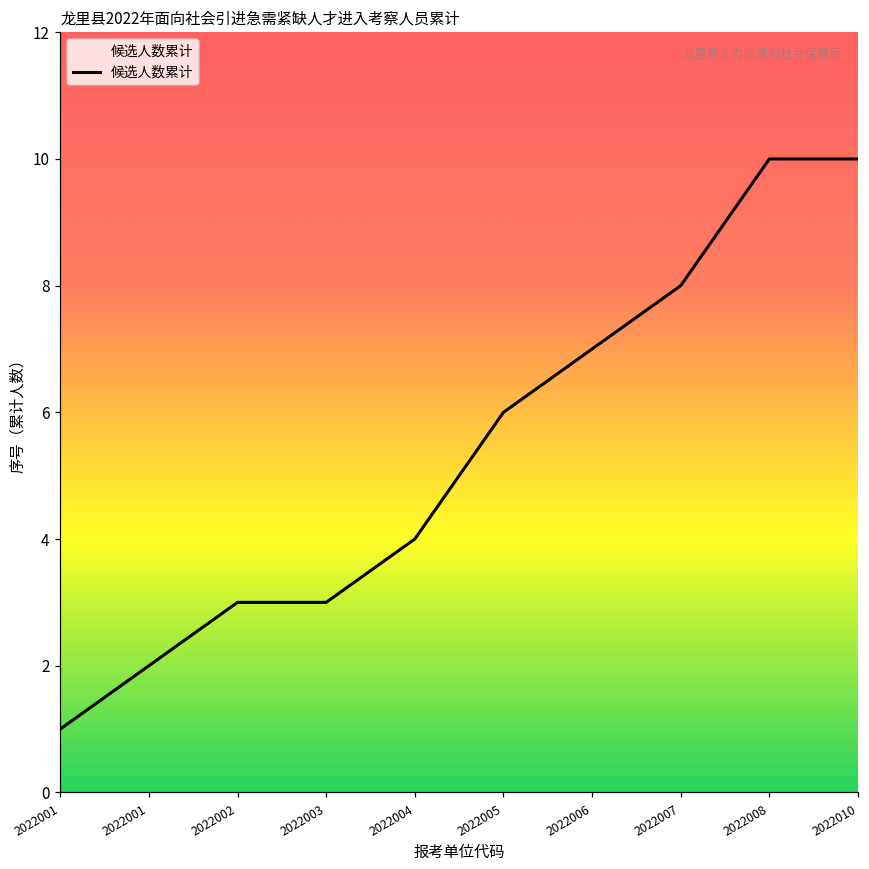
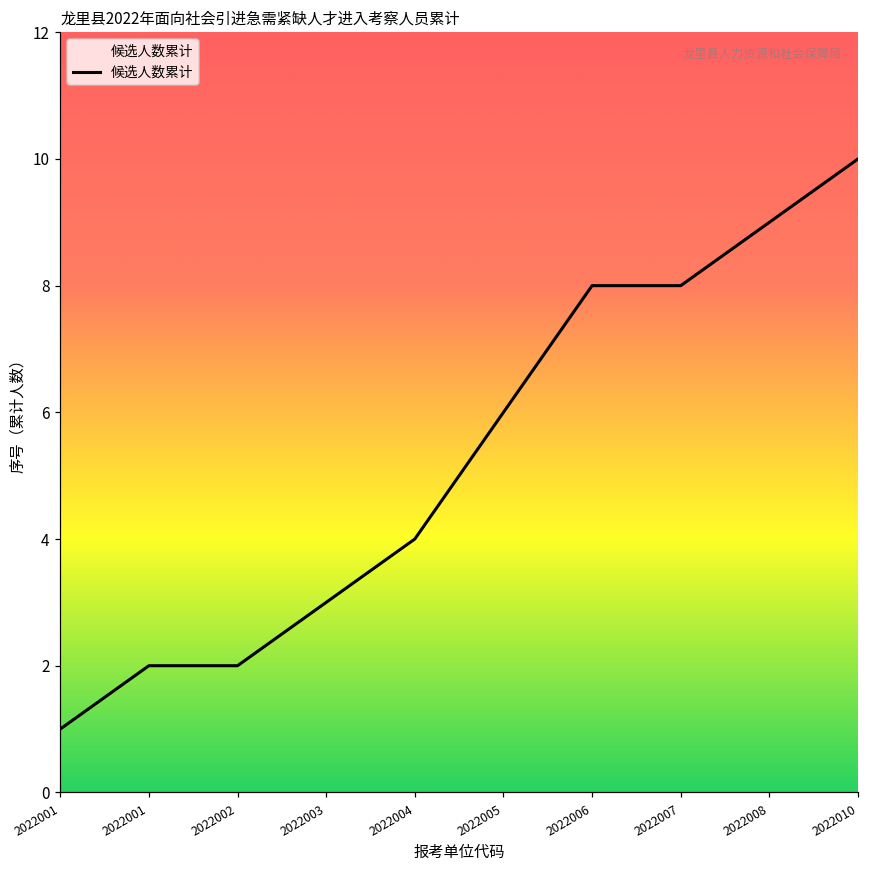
2022002: 3 -> 2
2022006: 7 -> 8
2022008: 10 -> 9
